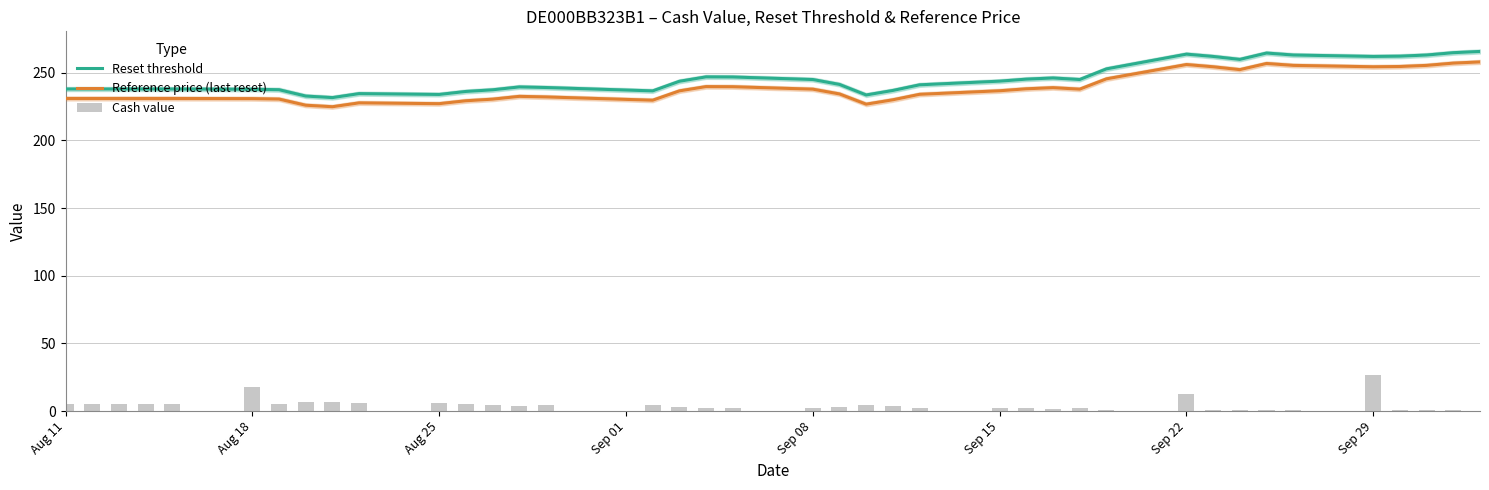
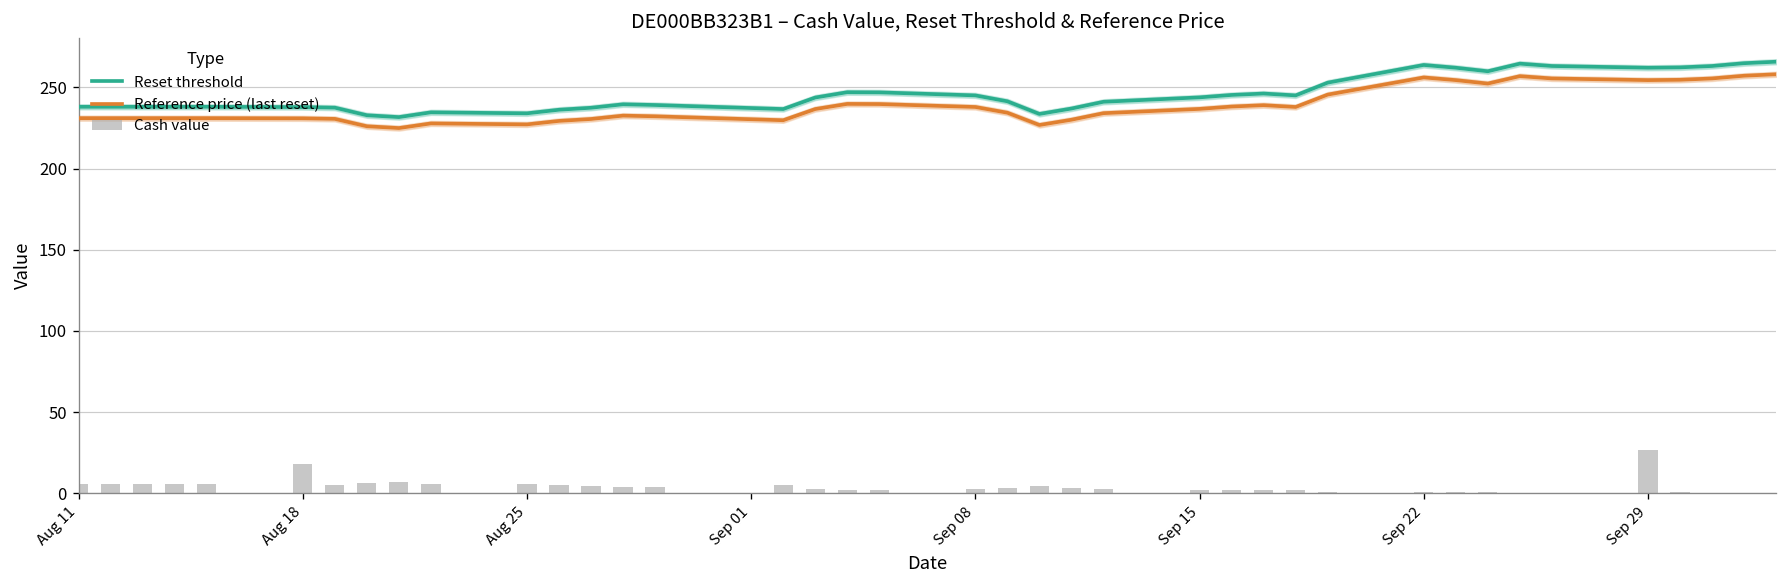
Cash value, Sep 22: 13 -> 0
